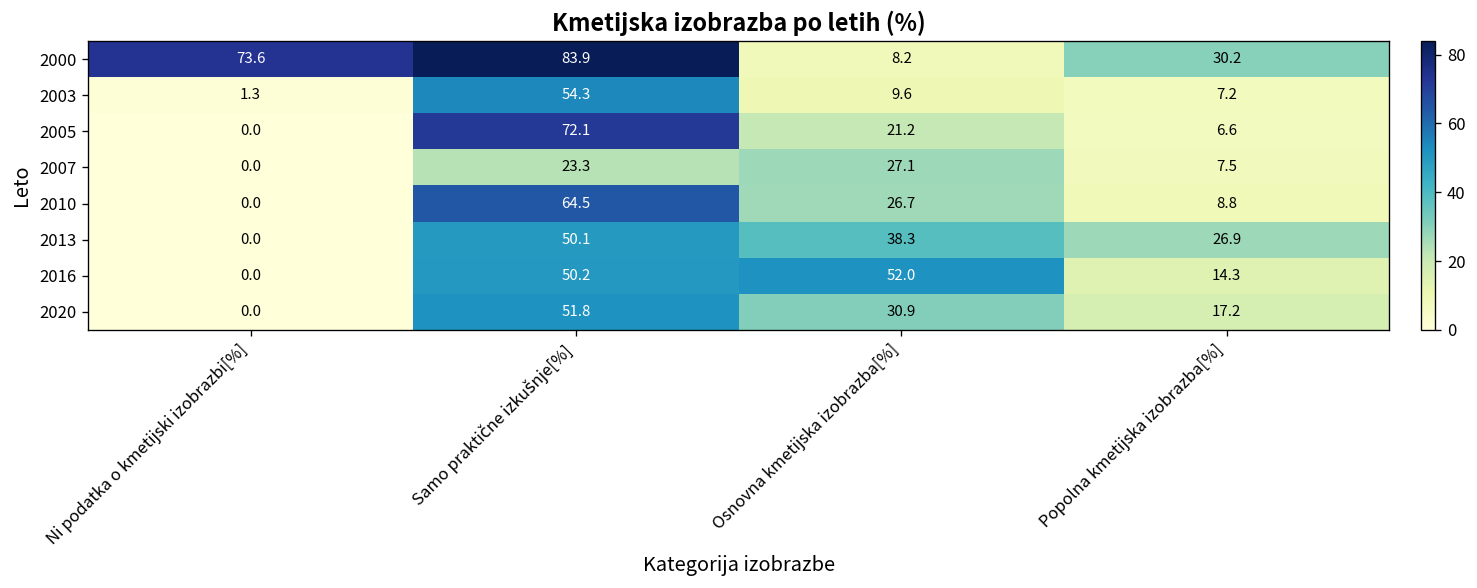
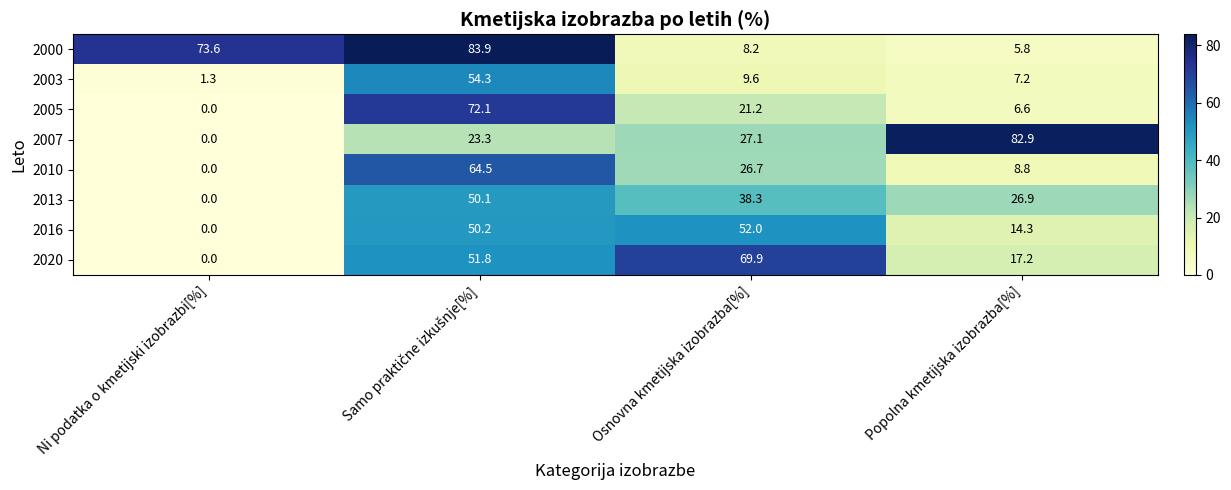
2000, Popolna kmetijska izobrazba[%]: 30.2 -> 5.8
2007, Popolna kmetijska izobrazba[%]: 7.5 -> 82.9
2020, Osnovna kmetijska izobrazba[%]: 30.9 -> 69.9
